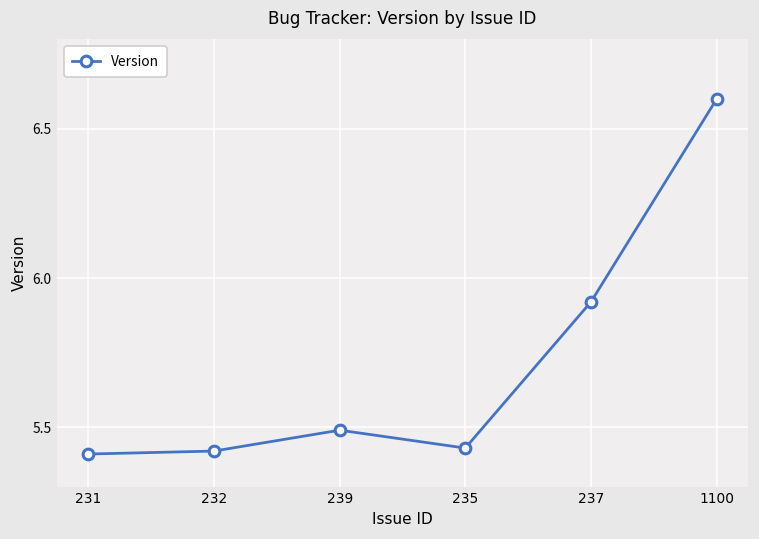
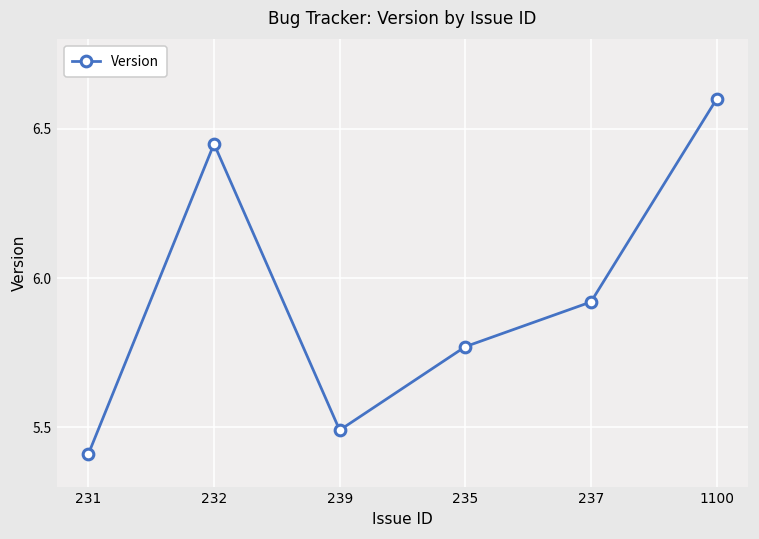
232: 5.42 -> 6.45
235: 5.43 -> 5.77
